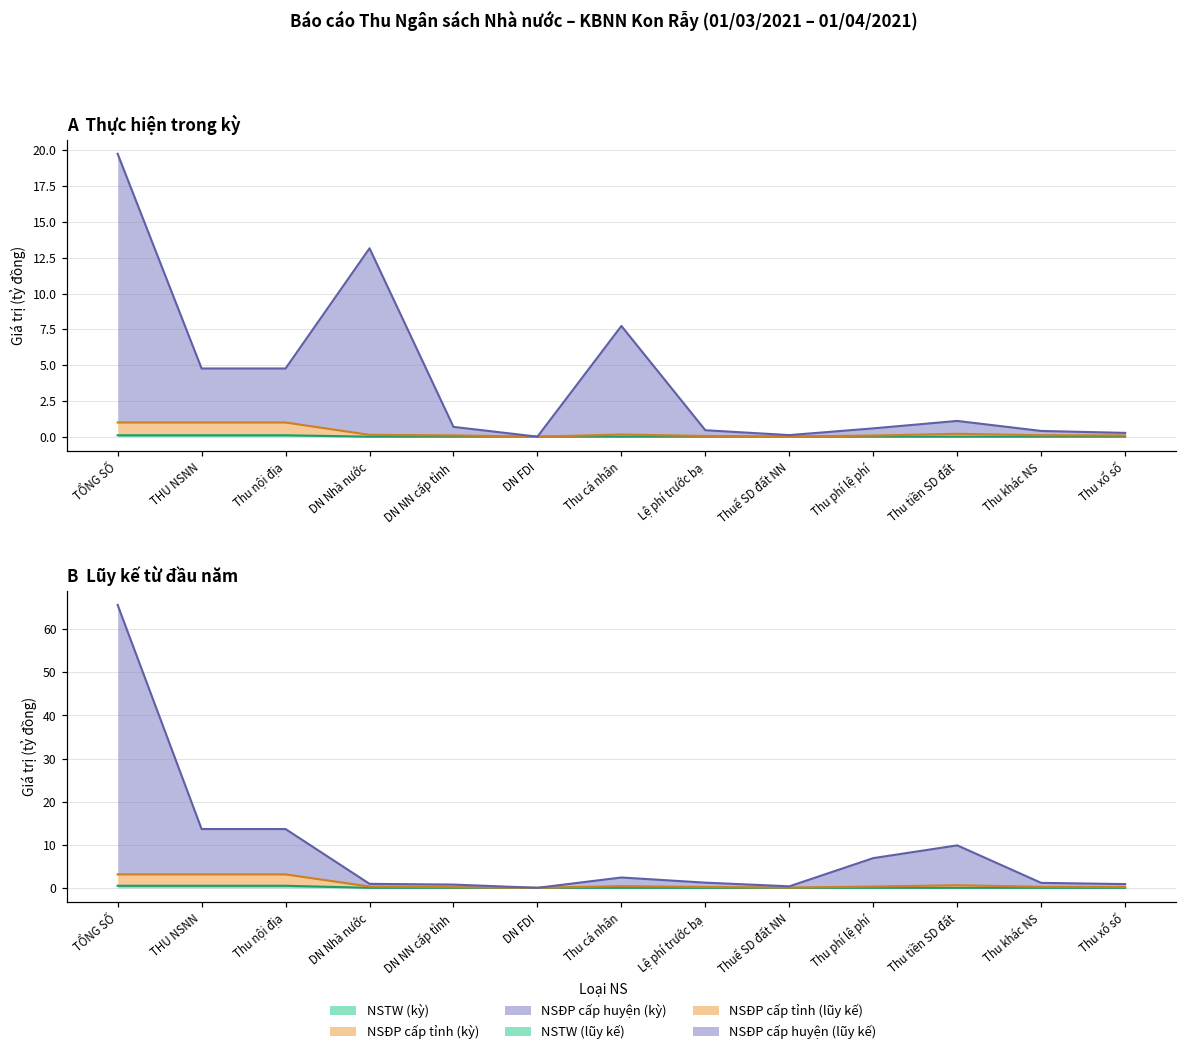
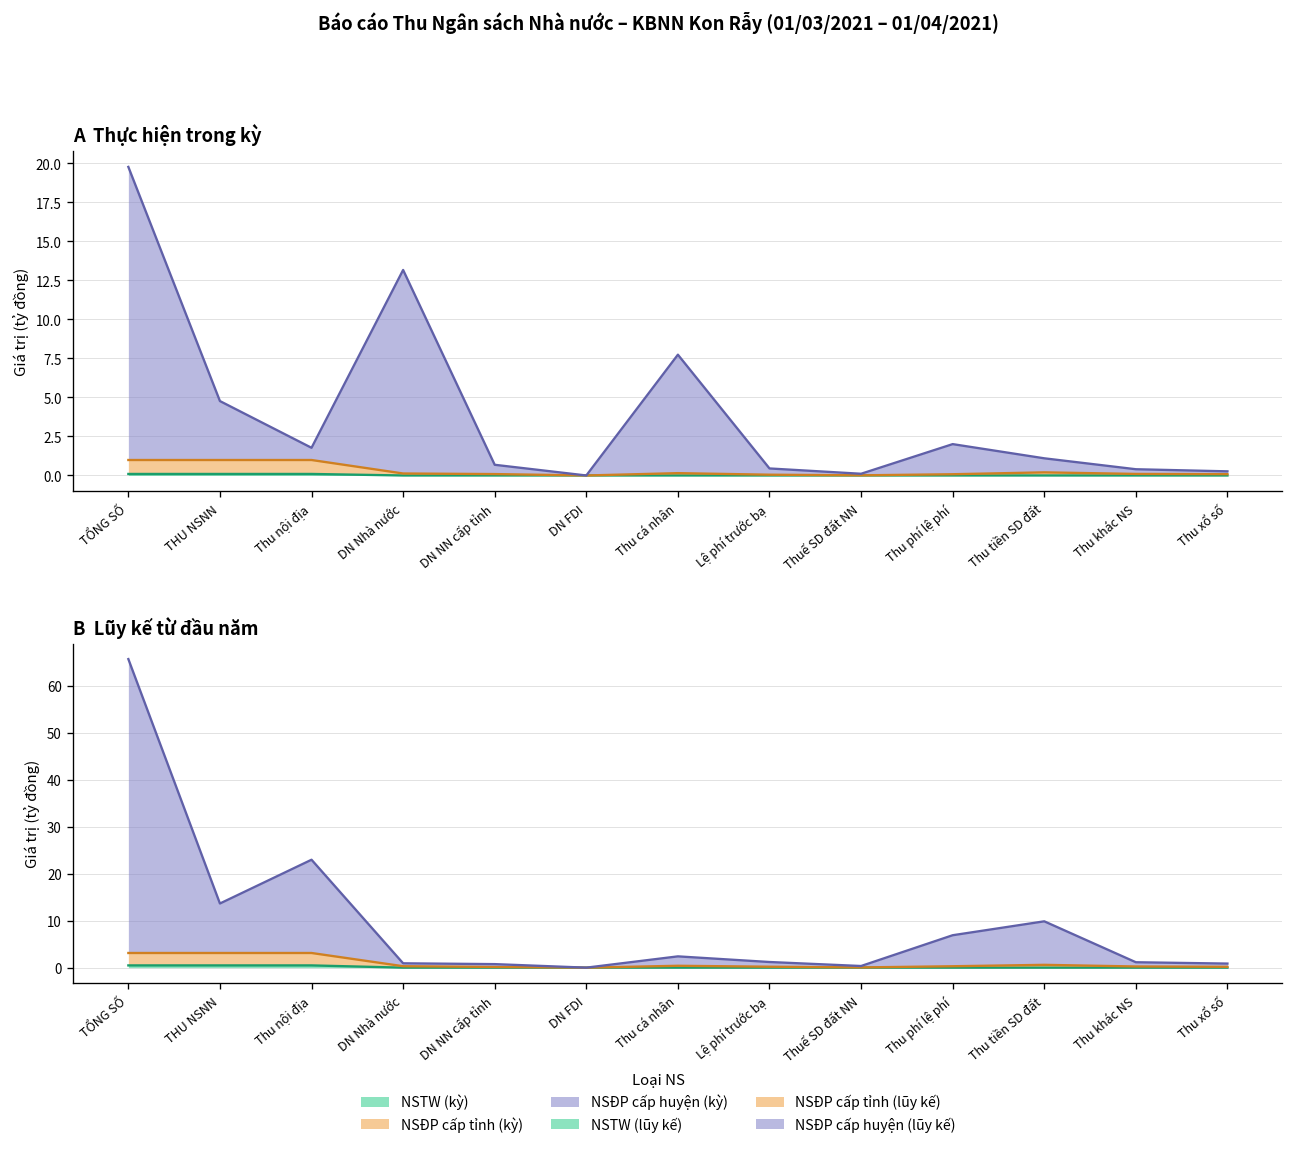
A Thực hiện trong kỳ, NSĐP cấp huyện (kỳ), Thu nội địa: 3.8 -> 0.8
A Thực hiện trong kỳ, NSĐP cấp huyện (kỳ), Thu phí lệ phí: 0.5 -> 1.9
B Lũy kế từ đầu năm, NSĐP cấp huyện (lũy kế), Thu nội địa: 11 -> 20
